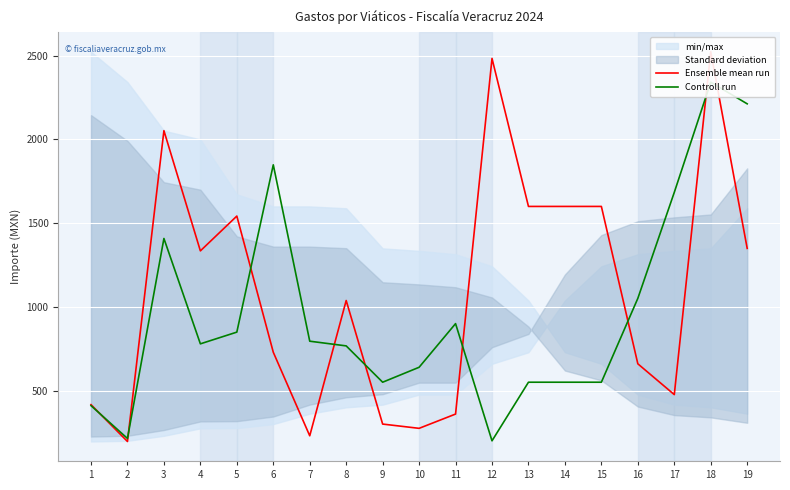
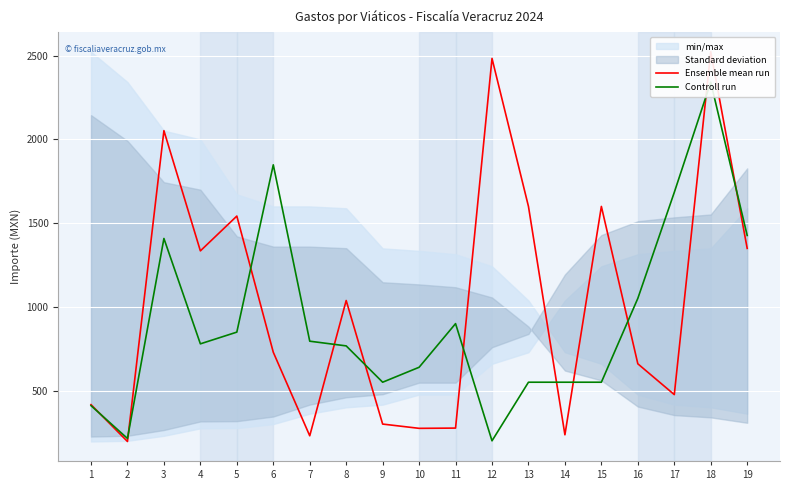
Ensemble mean run, 11: 360 -> 280
Ensemble mean run, 14: 1600 -> 240
Controll run, 19: 2210 -> 1430
